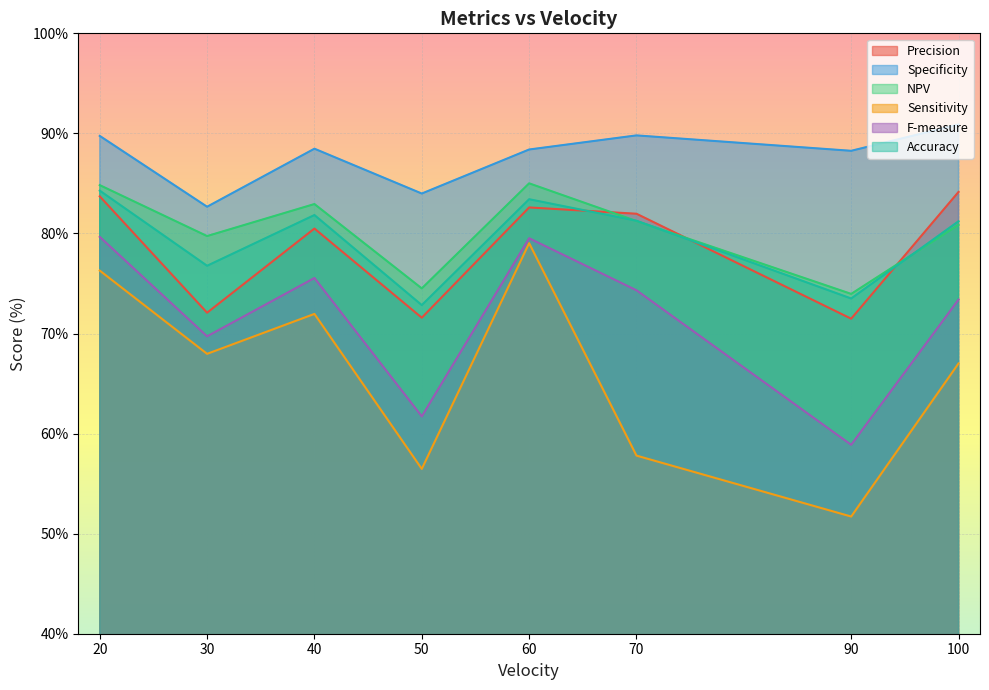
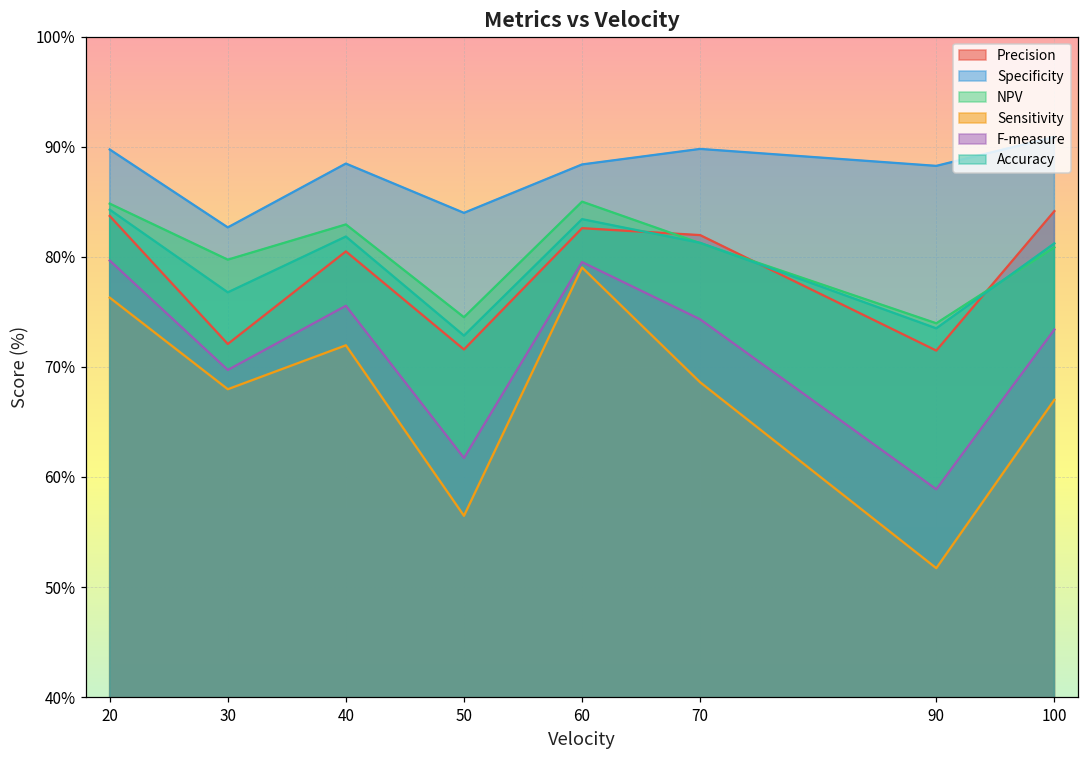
Sensitivity, 70: 57.8% -> 68.6%
